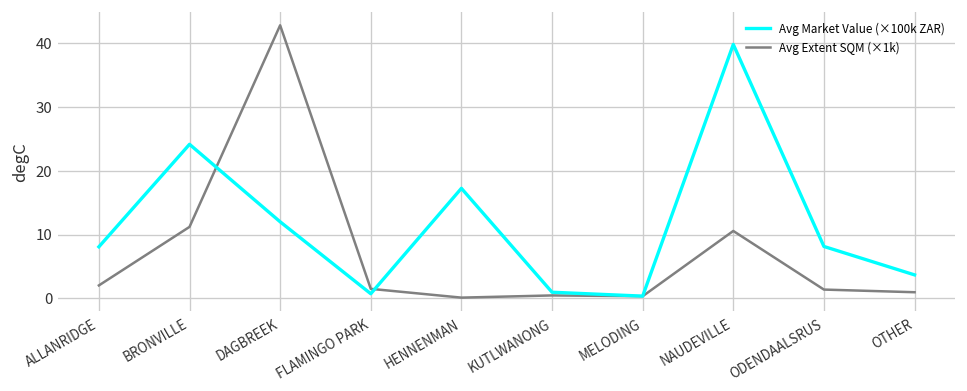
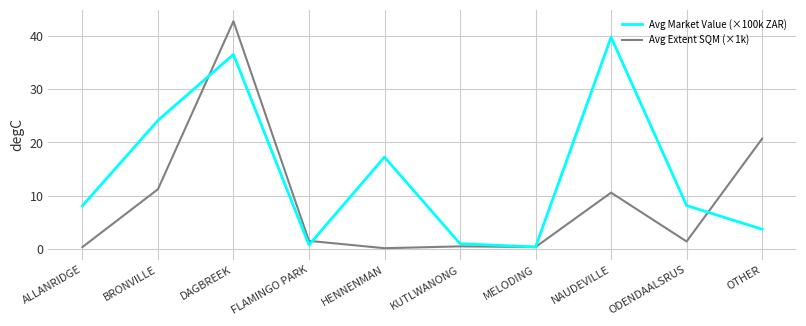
Avg Extent SQM (×1k), ALLANRIDGE: 2 -> 0
Avg Market Value (×100k ZAR), DAGBREEK: 12 -> 37
Avg Extent SQM (×1k), OTHER: 1 -> 21
